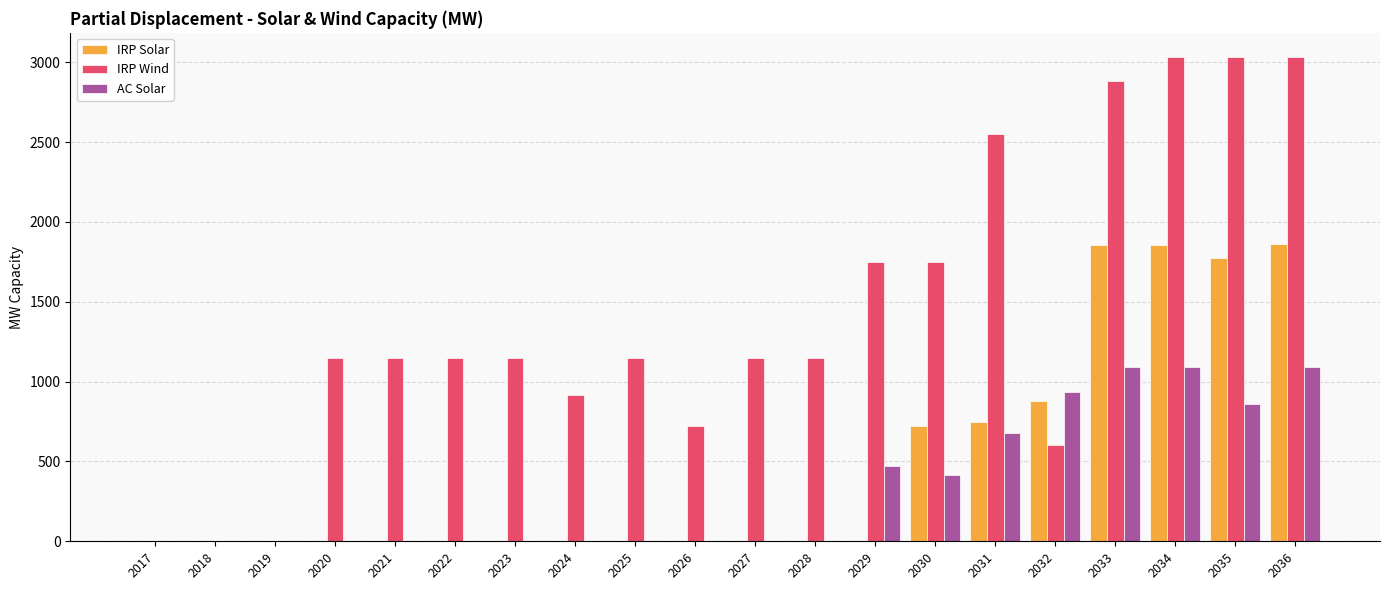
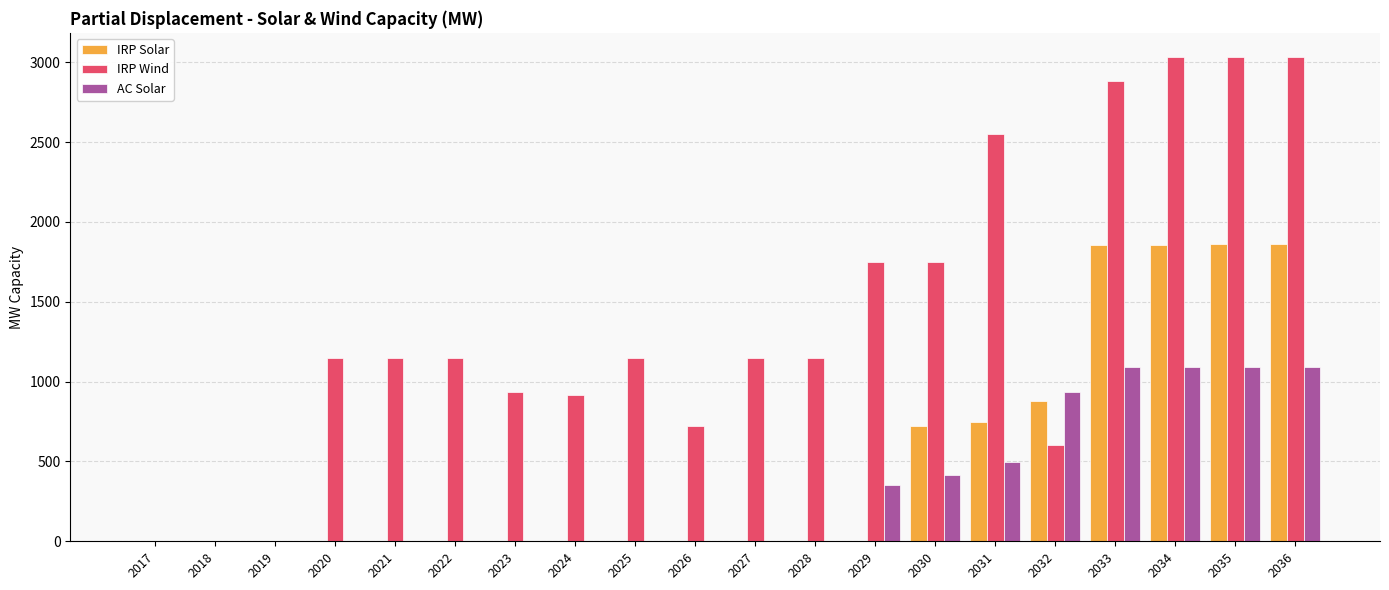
IRP Wind, 2023: 1150 -> 930
AC Solar, 2029: 470 -> 350
AC Solar, 2031: 680 -> 500
IRP Solar, 2035: 1770 -> 1860
AC Solar, 2035: 860 -> 1090
